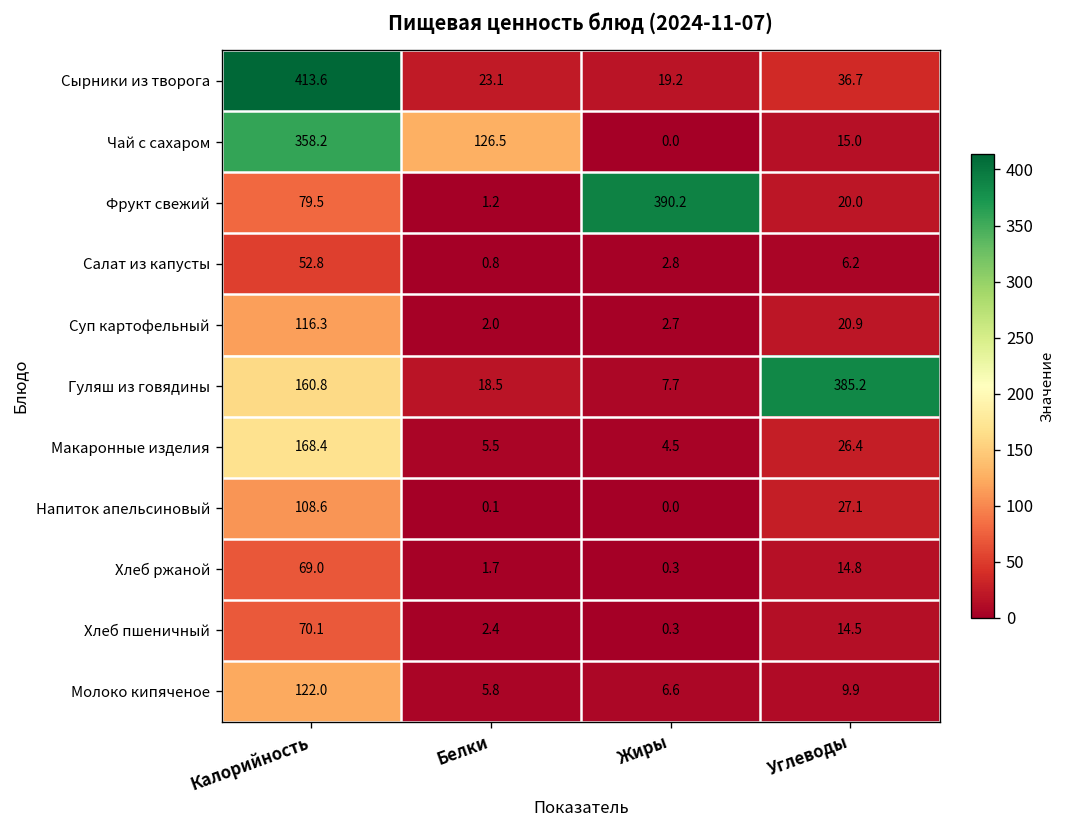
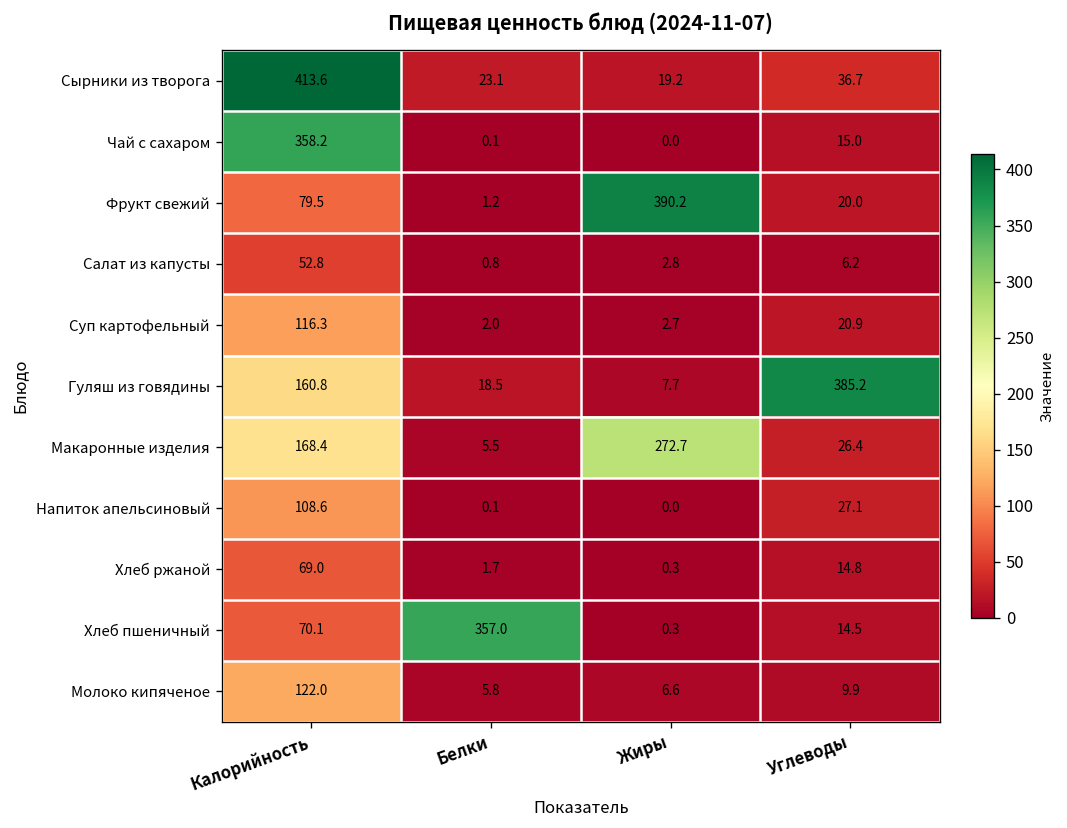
Чай с сахаром, Белки: 126.5 -> 0.1
Макаронные изделия, Жиры: 4.5 -> 272.7
Хлеб пшеничный, Белки: 2.4 -> 357.0
